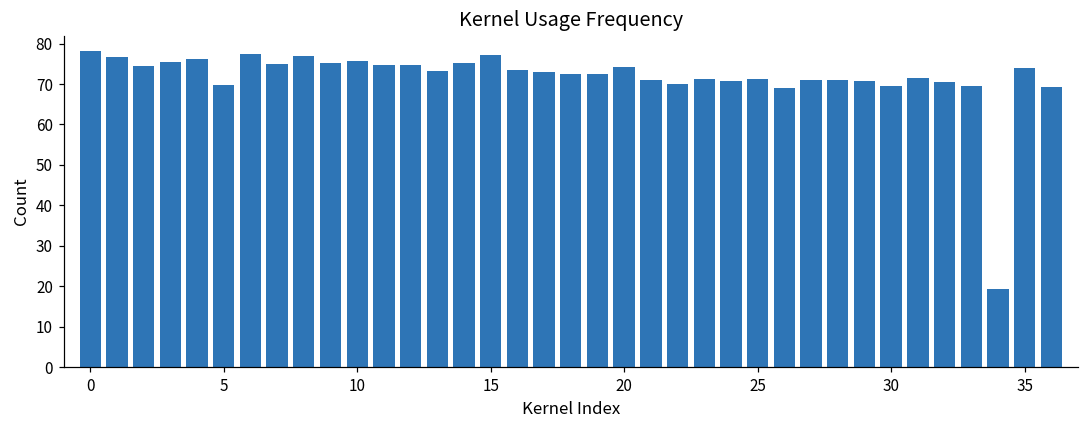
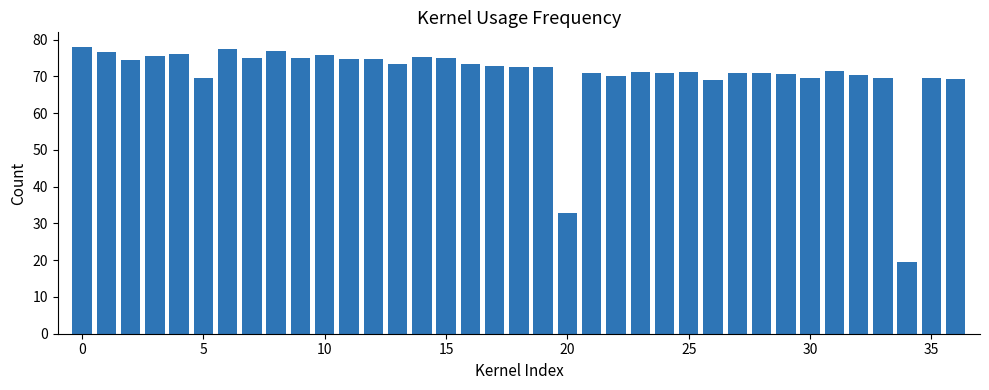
15: 77 -> 75
20: 74 -> 33
35: 74 -> 70
